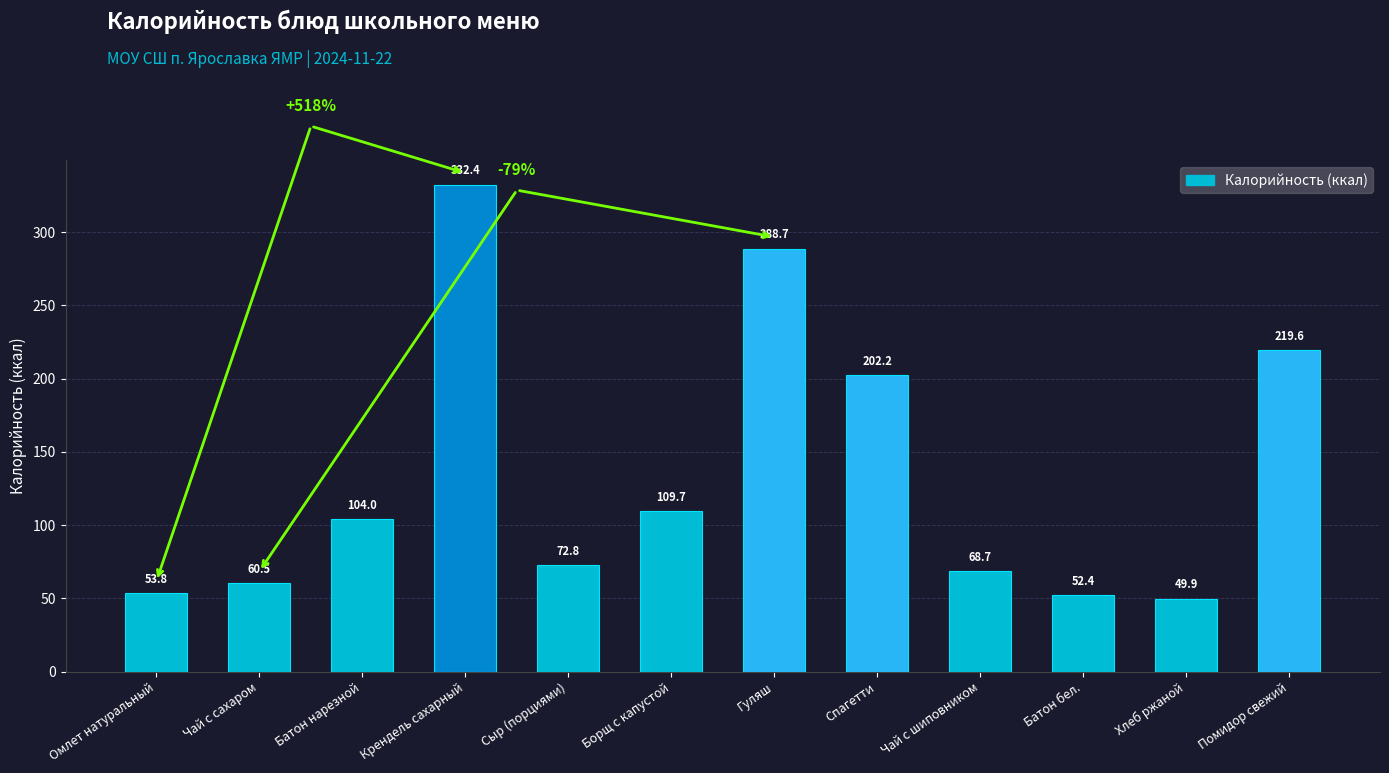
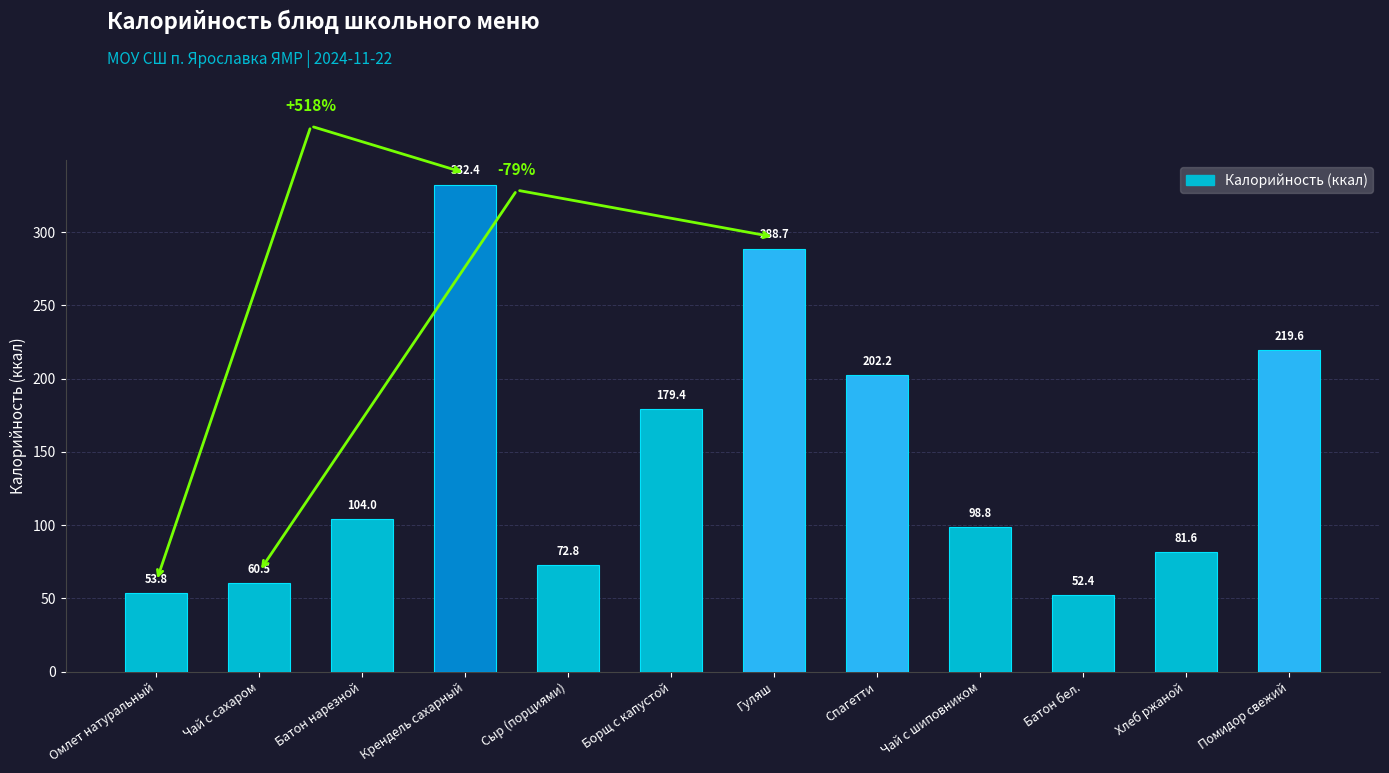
Борщ с капустой: 109.7 -> 179.4
Чай с шиповником: 68.7 -> 98.8
Хлеб ржаной: 49.9 -> 81.6
